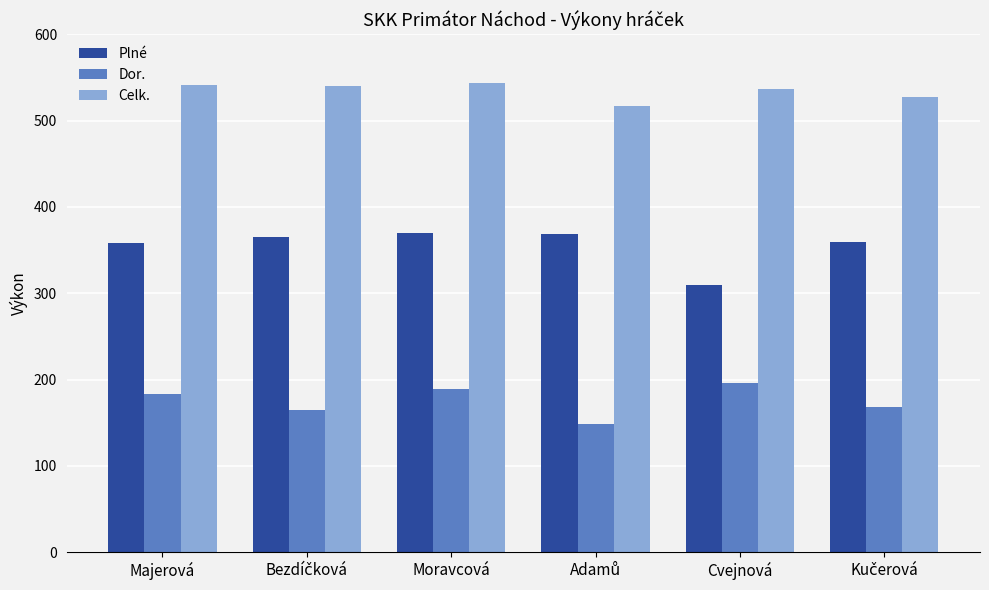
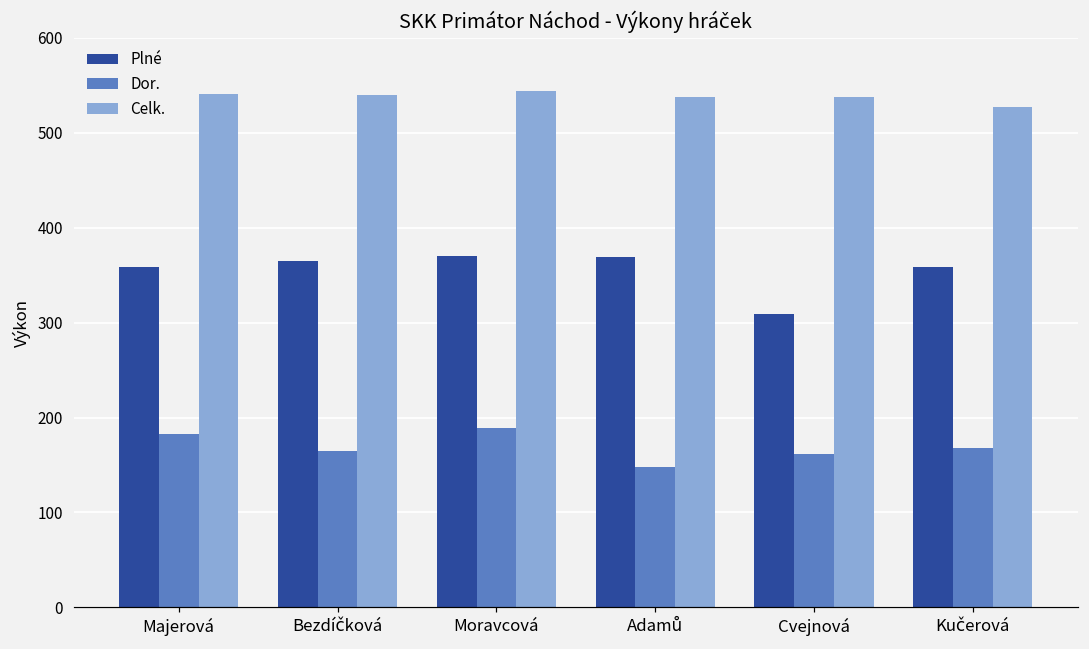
Celk., Adamů: 520 -> 540
Dor., Cvejnová: 200 -> 160
